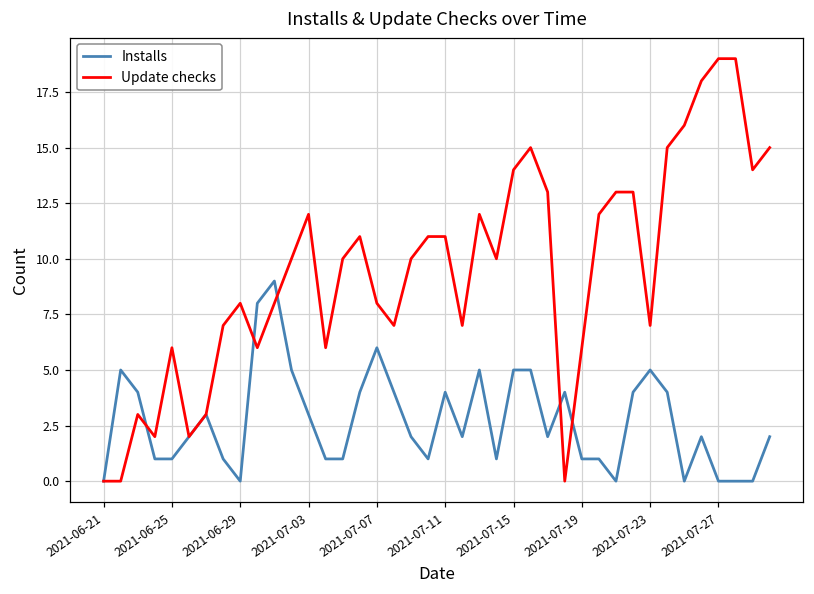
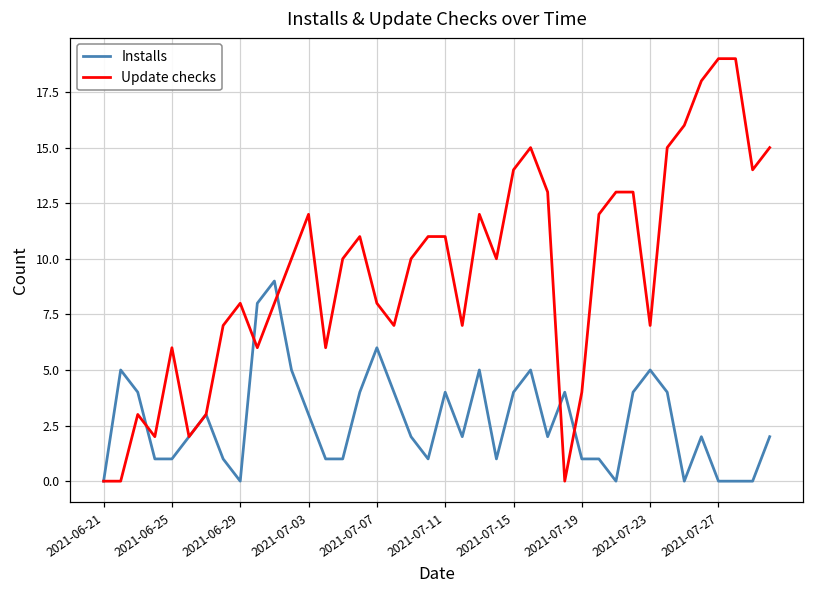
Installs, 2021-07-15: 5 -> 4
Update checks, 2021-07-19: 6 -> 4
